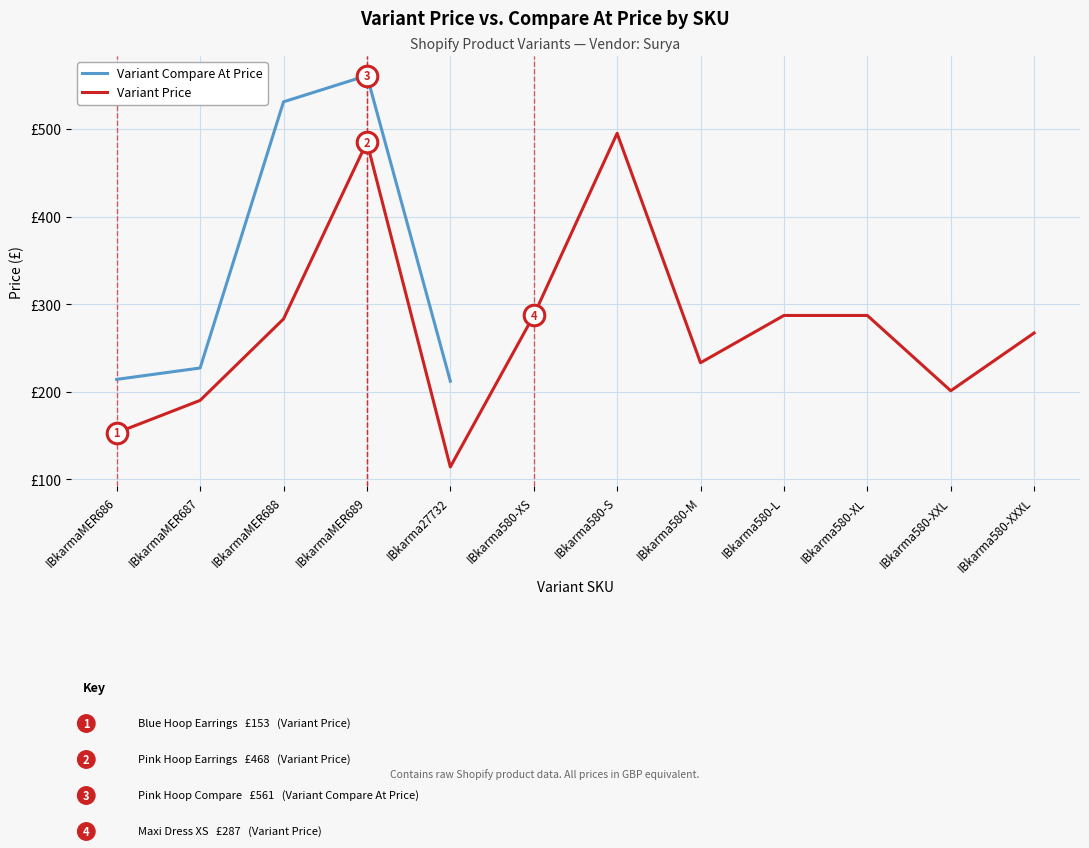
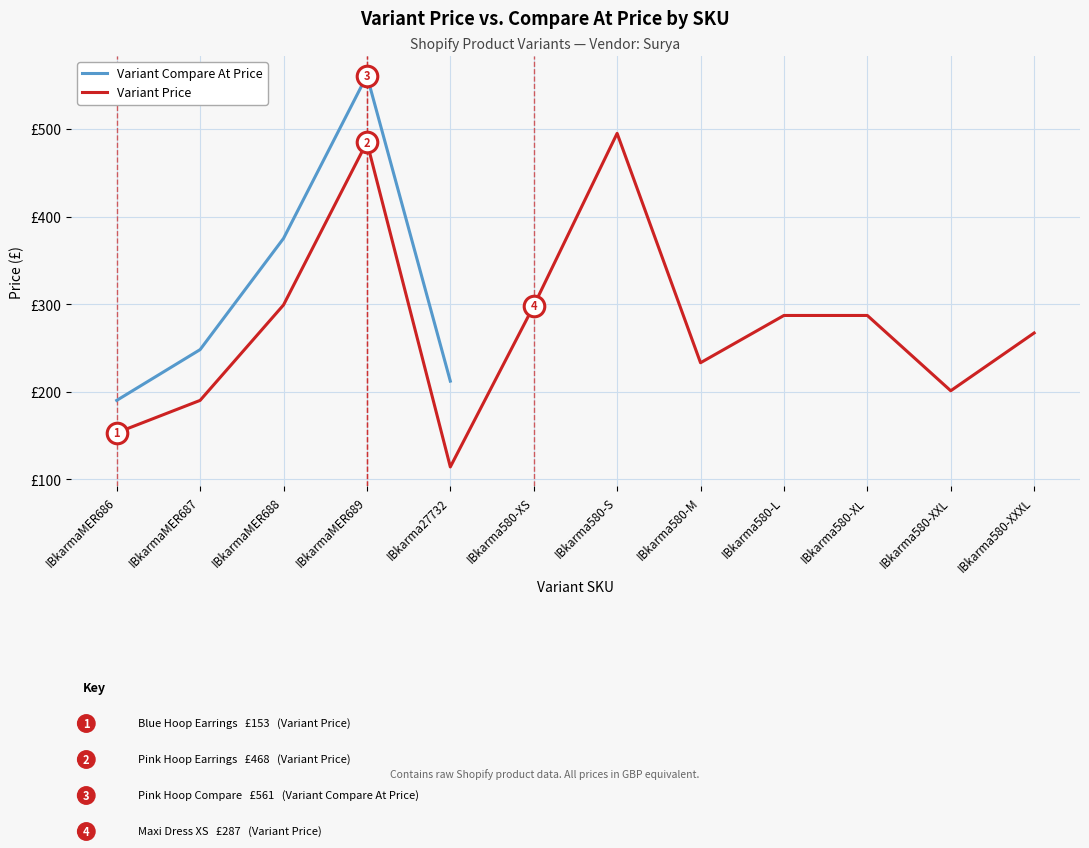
Variant Compare At Price, IBkarmaMER686: £210 -> £190
Variant Compare At Price, IBkarmaMER687: £230 -> £250
Variant Compare At Price, IBkarmaMER688: £530 -> £380
Variant Price, IBkarmaMER688: £280 -> £300
Variant Price, IBkarma580-XS: £290 -> £300
